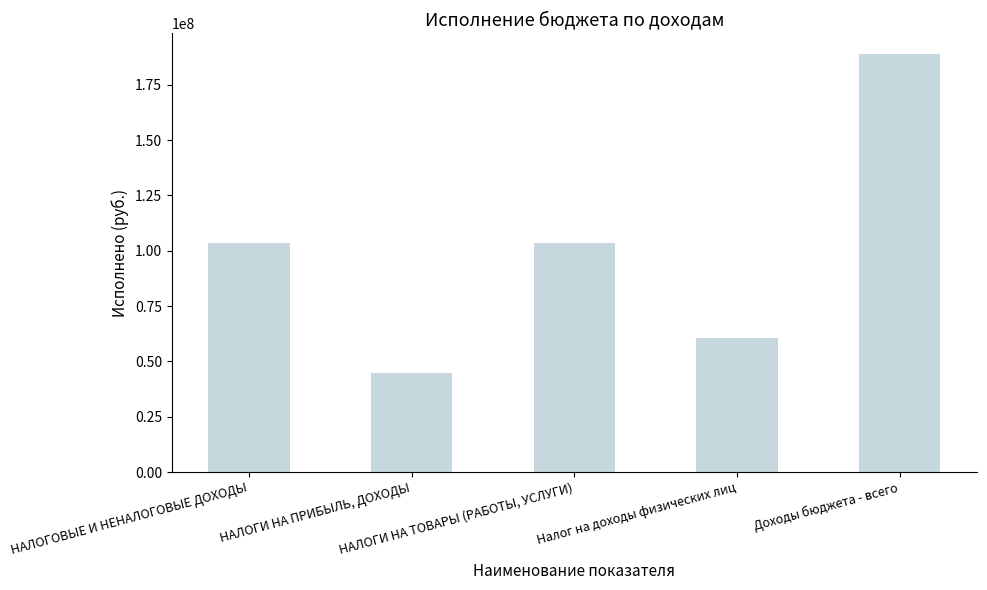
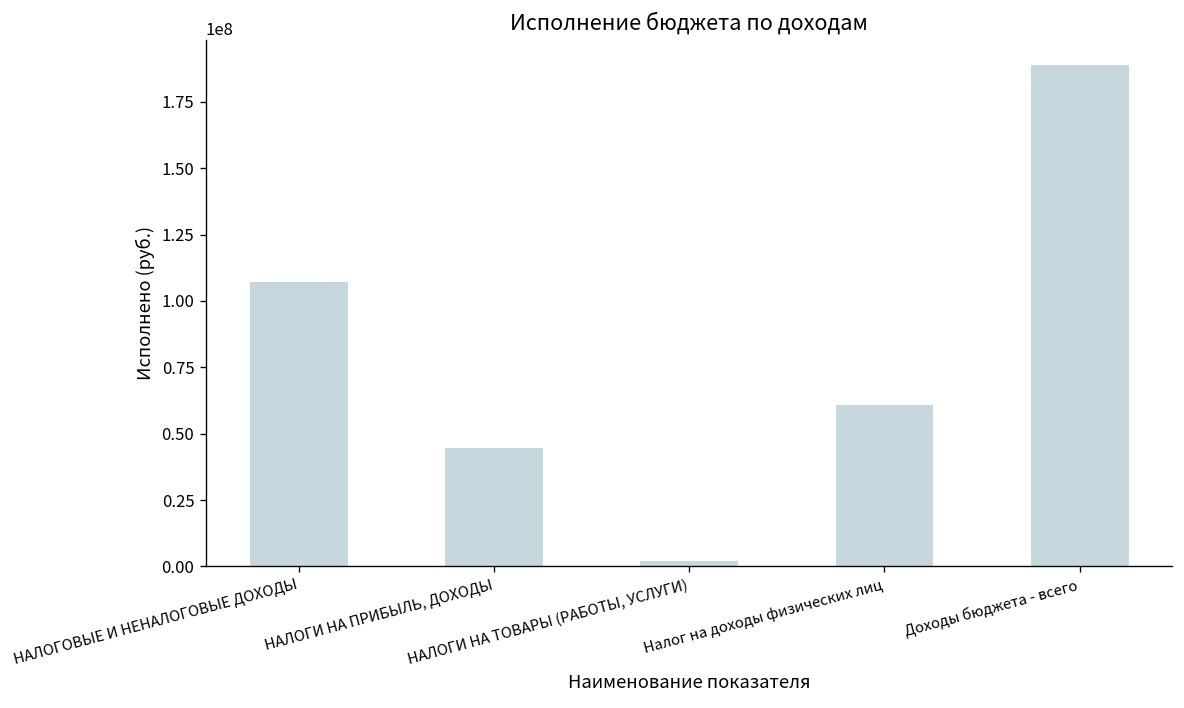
НАЛОГОВЫЕ И НЕНАЛОГОВЫЕ ДОХОДЫ: 103000000 -> 107000000
НАЛОГИ НА ТОВАРЫ (РАБОТЫ, УСЛУГИ): 104000000 -> 2000000
